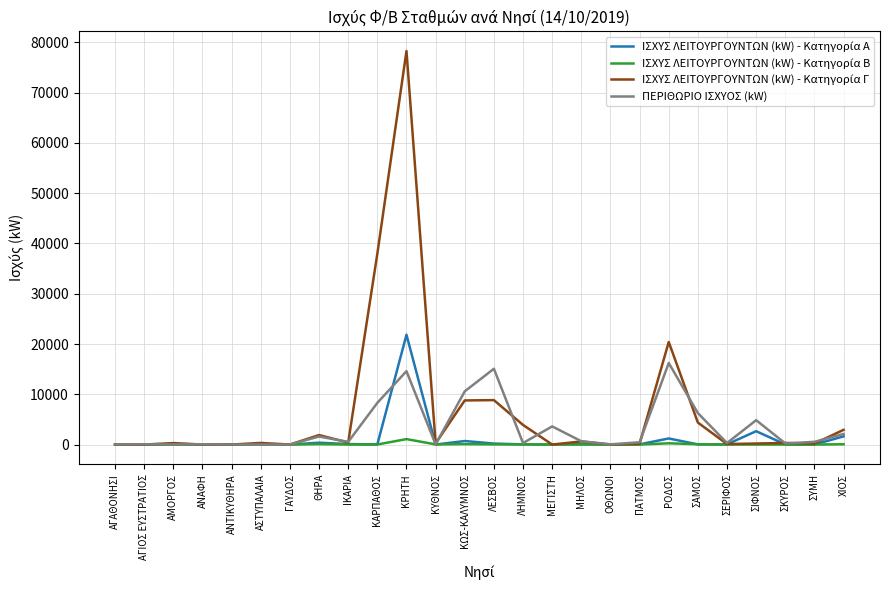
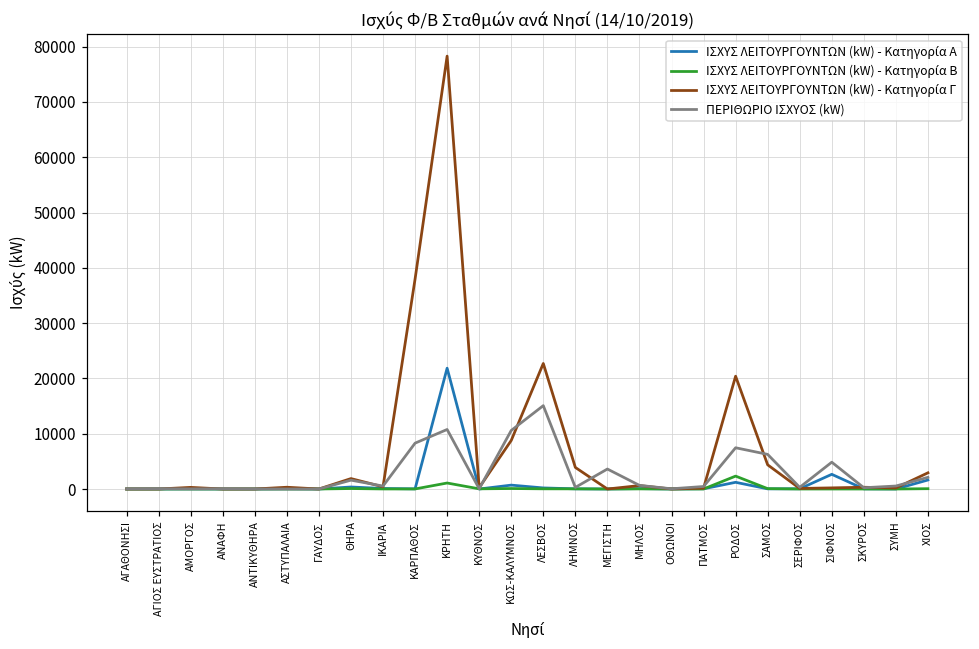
ΠΕΡΙΘΩΡΙΟ ΙΣΧΥΟΣ (kW), ΚΡΗΤΗ: 15000 -> 11000
ΙΣΧΥΣ ΛΕΙΤΟΥΡΓΟΥΝΤΩΝ (kW) - Κατηγορία Γ, ΛΕΣΒΟΣ: 9000 -> 23000
ΙΣΧΥΣ ΛΕΙΤΟΥΡΓΟΥΝΤΩΝ (kW) - Κατηγορία Β, ΡΟΔΟΣ: 0 -> 2000
ΠΕΡΙΘΩΡΙΟ ΙΣΧΥΟΣ (kW), ΡΟΔΟΣ: 16000 -> 7000
